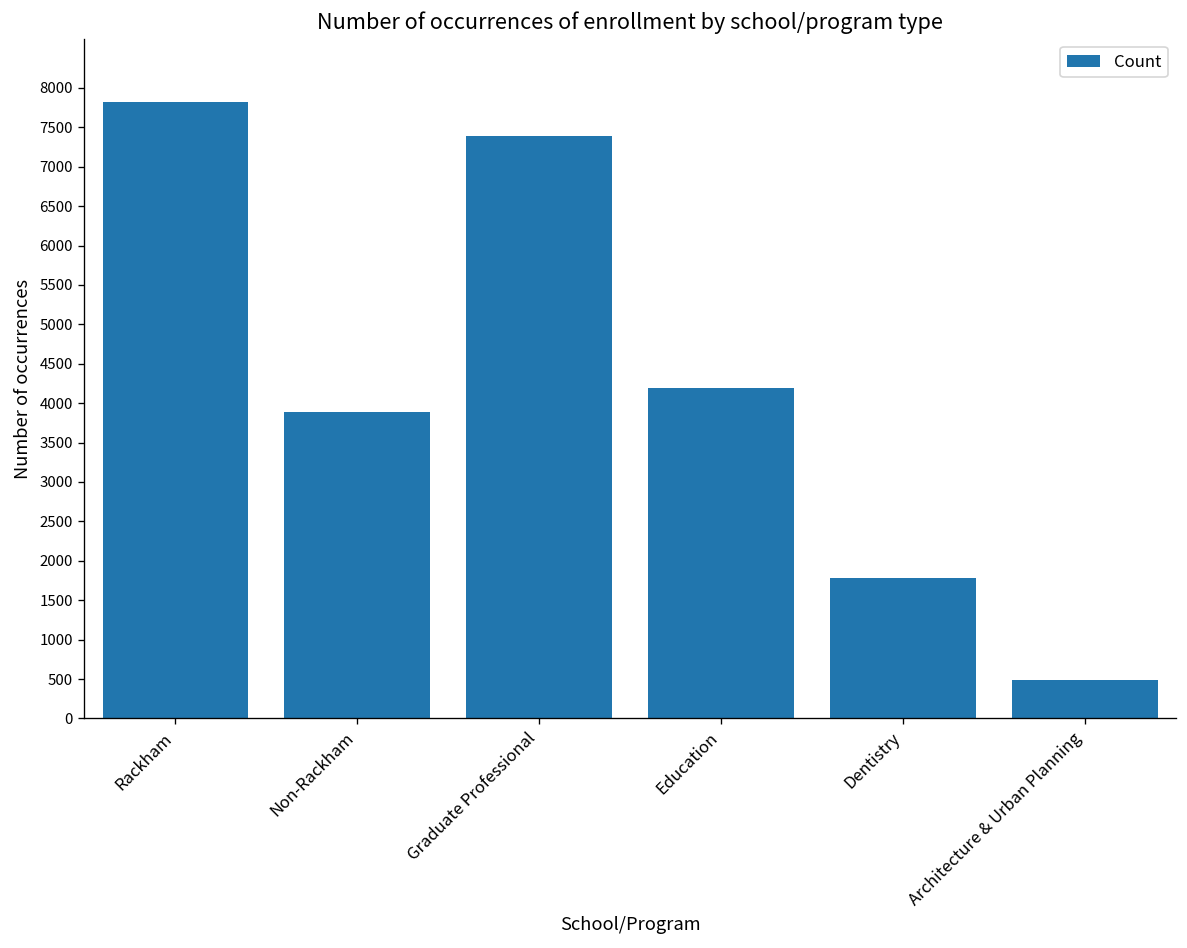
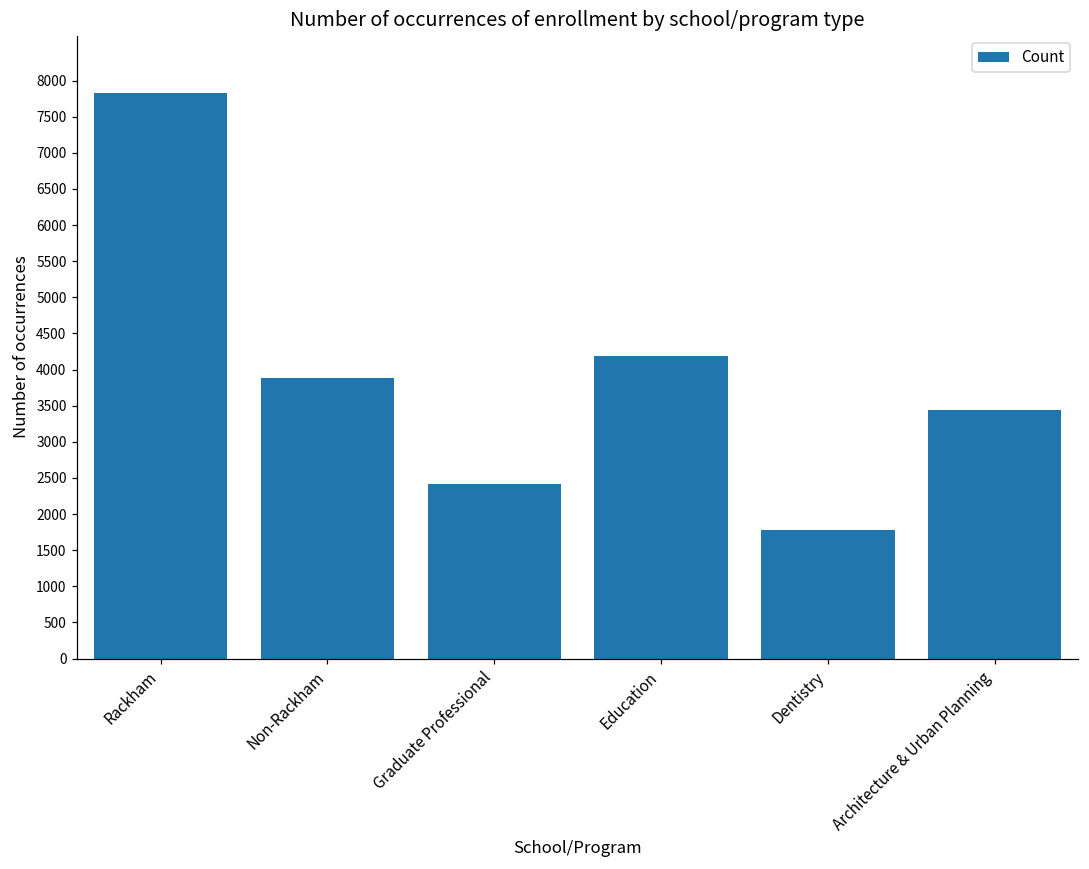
Graduate Professional: 7400 -> 2400
Architecture & Urban Planning: 500 -> 3400
